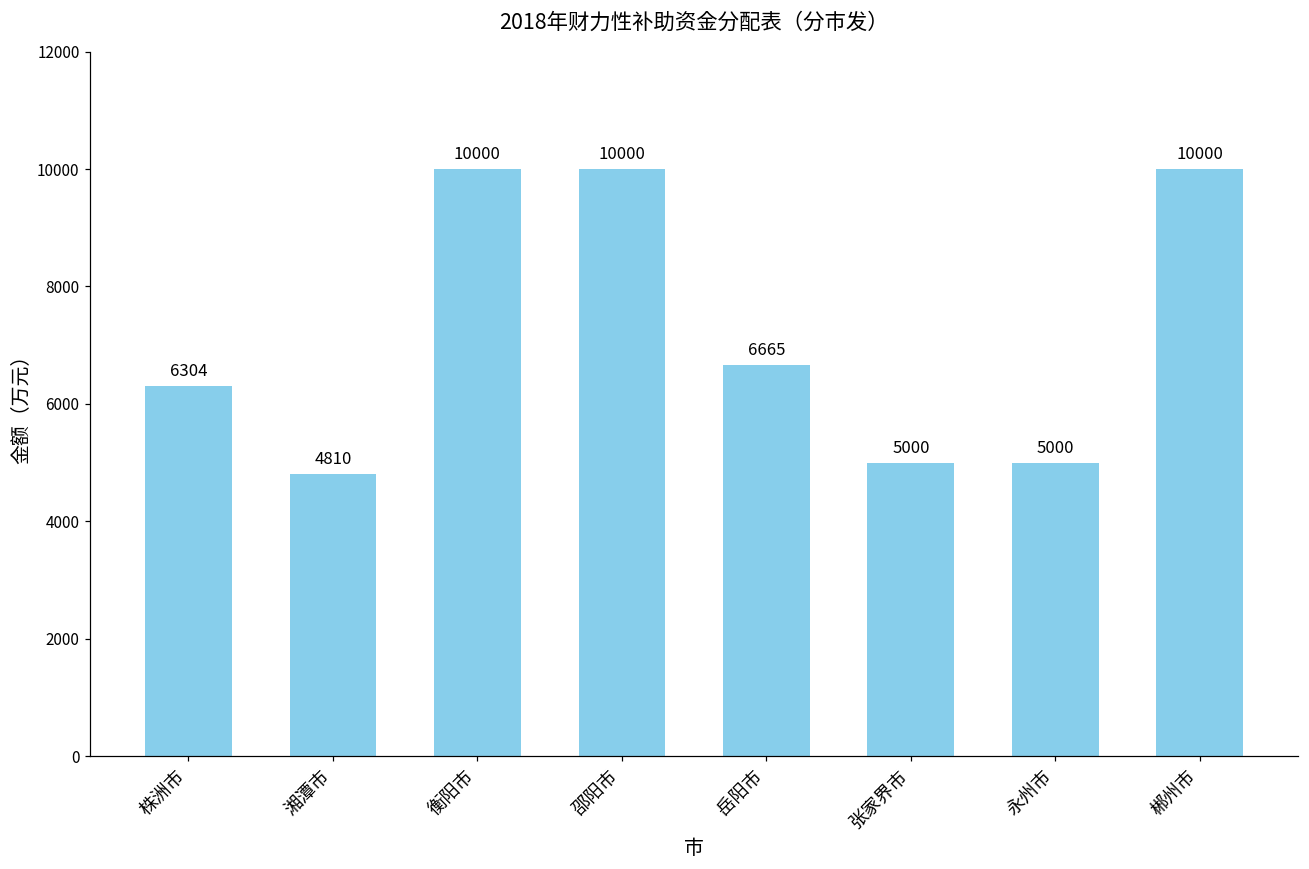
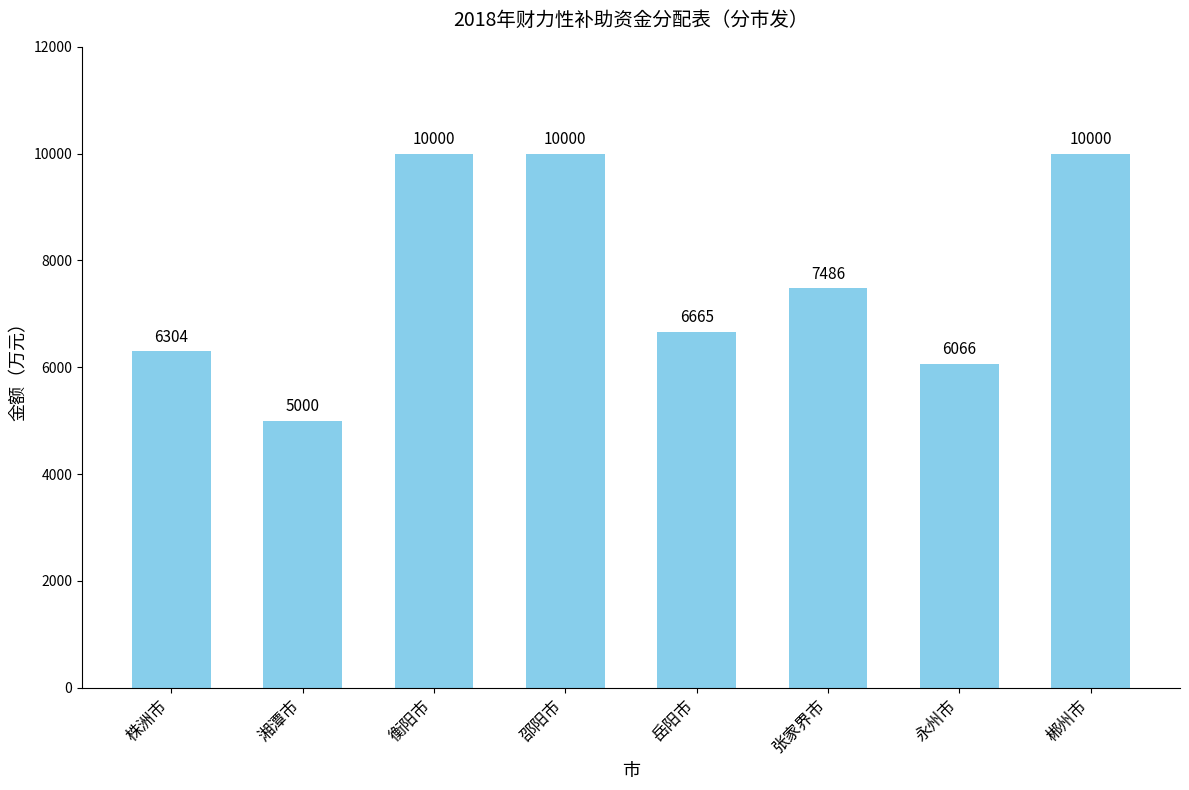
湘潭市: 4810 -> 5000
张家界市: 5000 -> 7486
永州市: 5000 -> 6066
